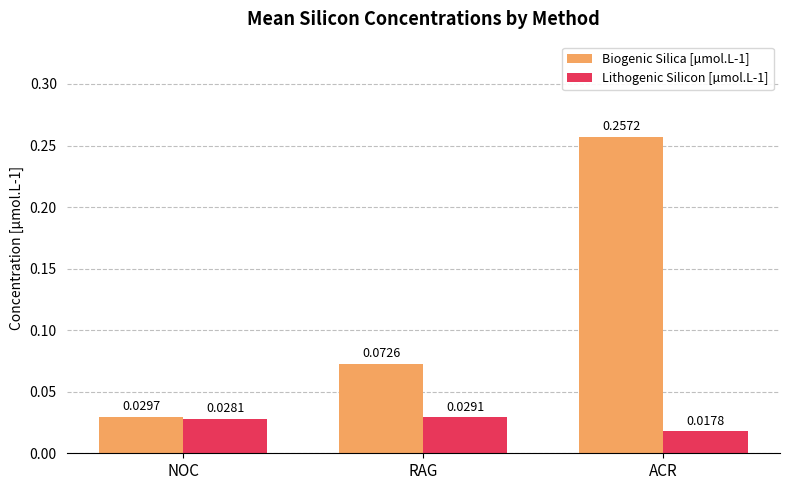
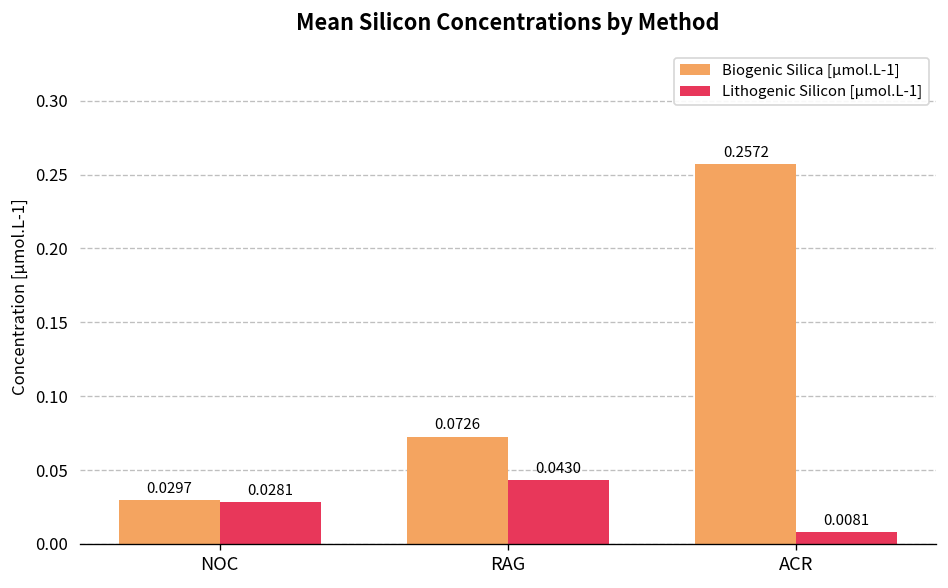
Lithogenic Silicon [µmol.L-1], RAG: 0.0291 -> 0.0430
Lithogenic Silicon [µmol.L-1], ACR: 0.0178 -> 0.0081
